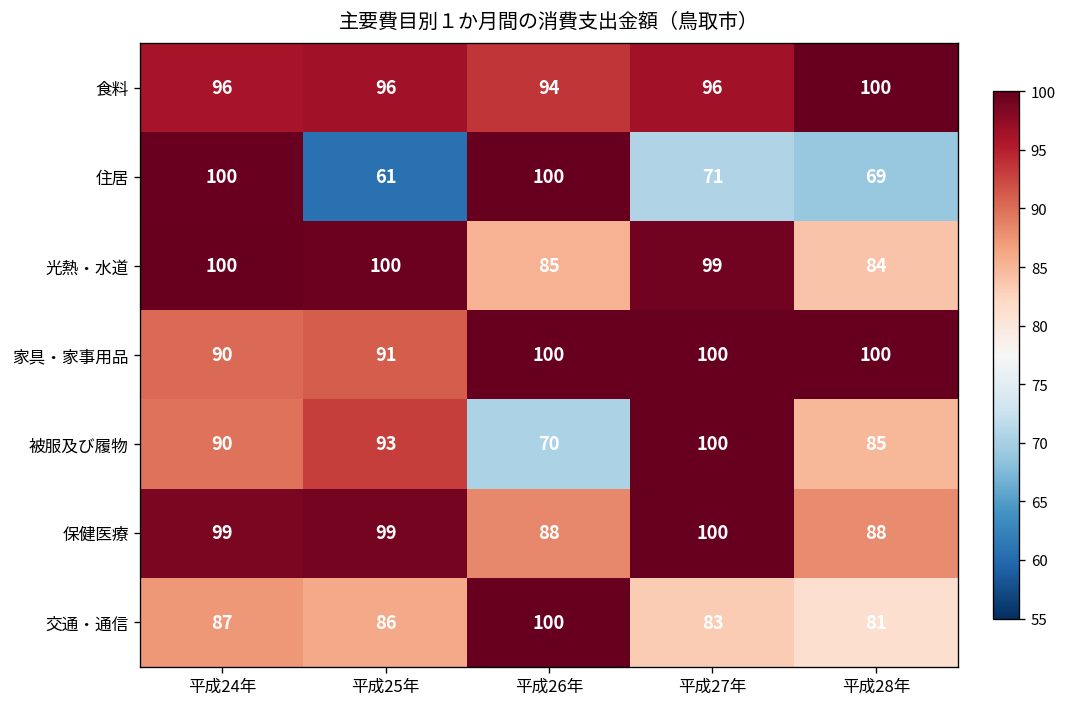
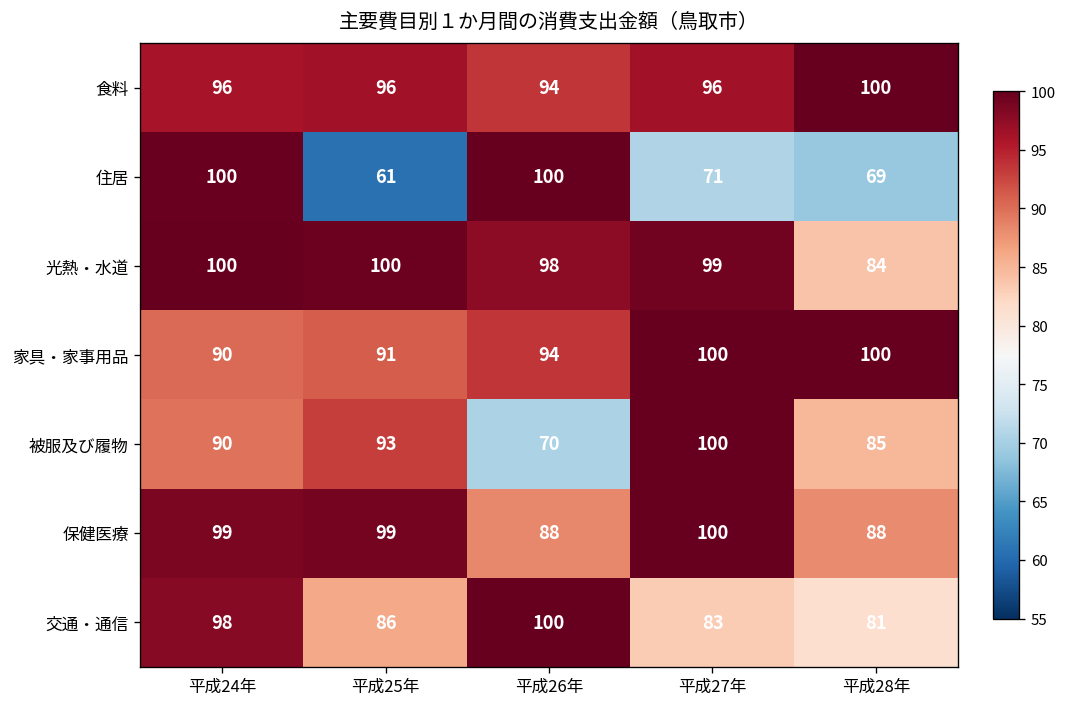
光熱・水道, 平成26年: 85 -> 98
家具・家事用品, 平成26年: 100 -> 94
交通・通信, 平成24年: 87 -> 98
